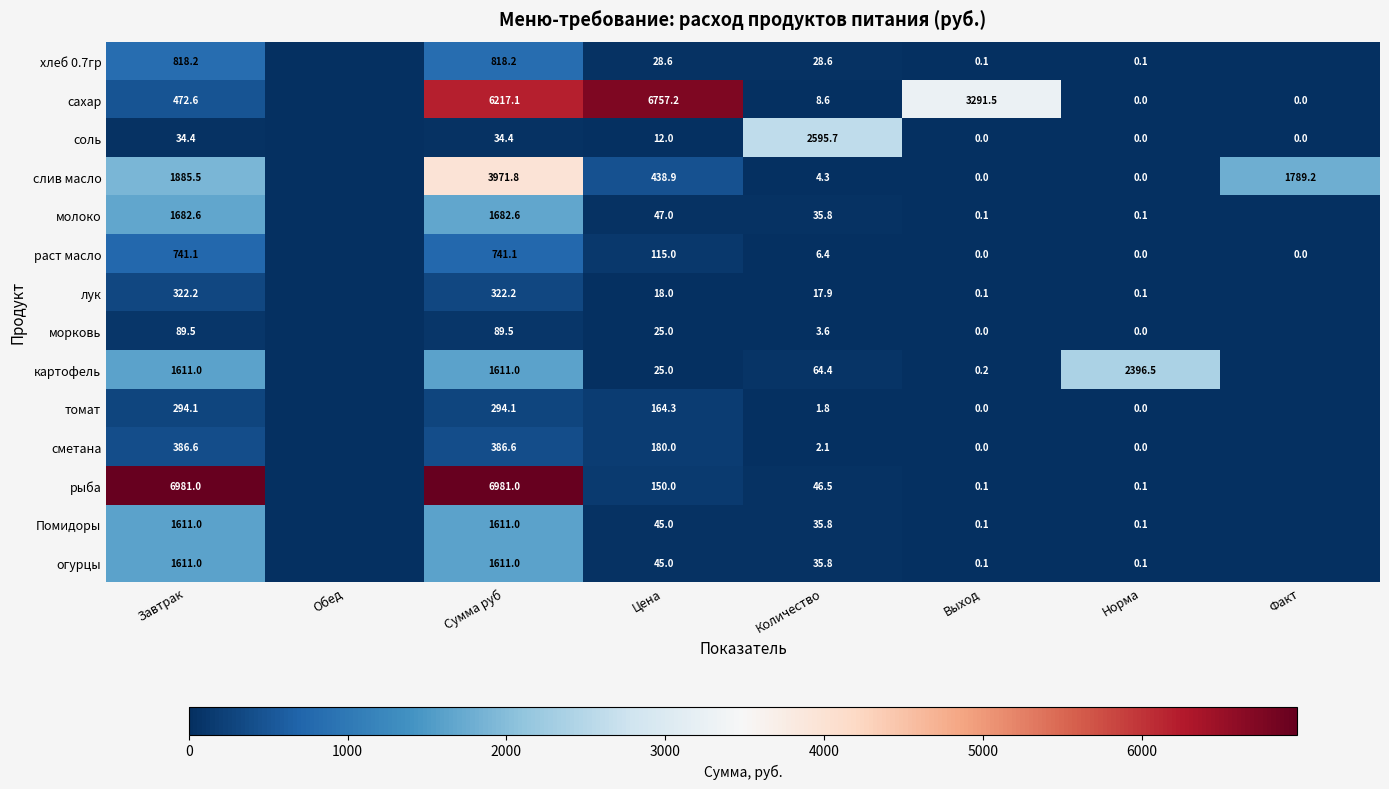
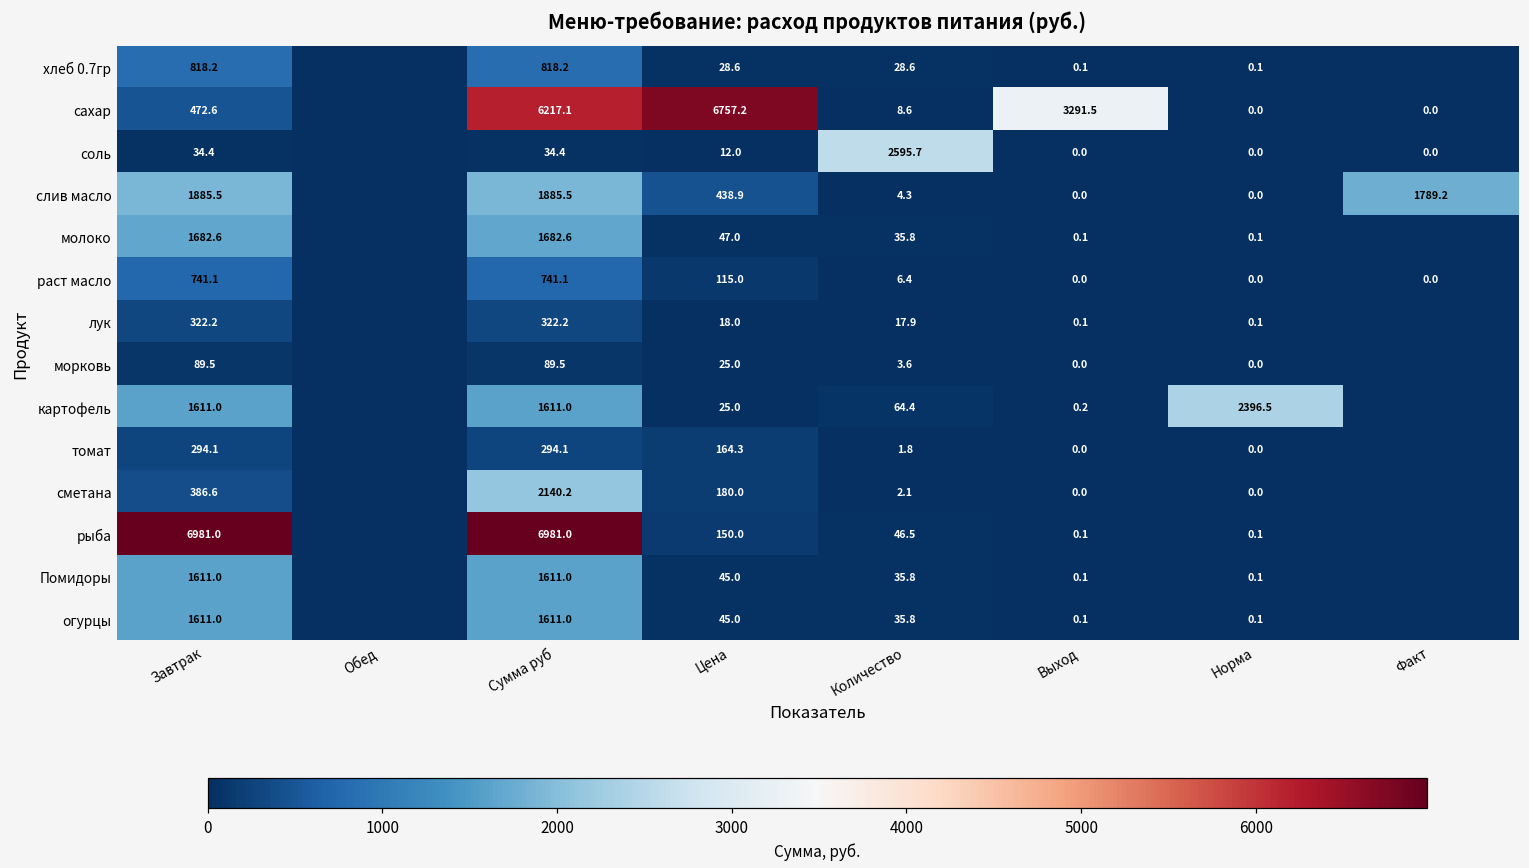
слив масло, Сумма руб: 3971.8 -> 1885.5
сметана, Сумма руб: 386.6 -> 2140.2
